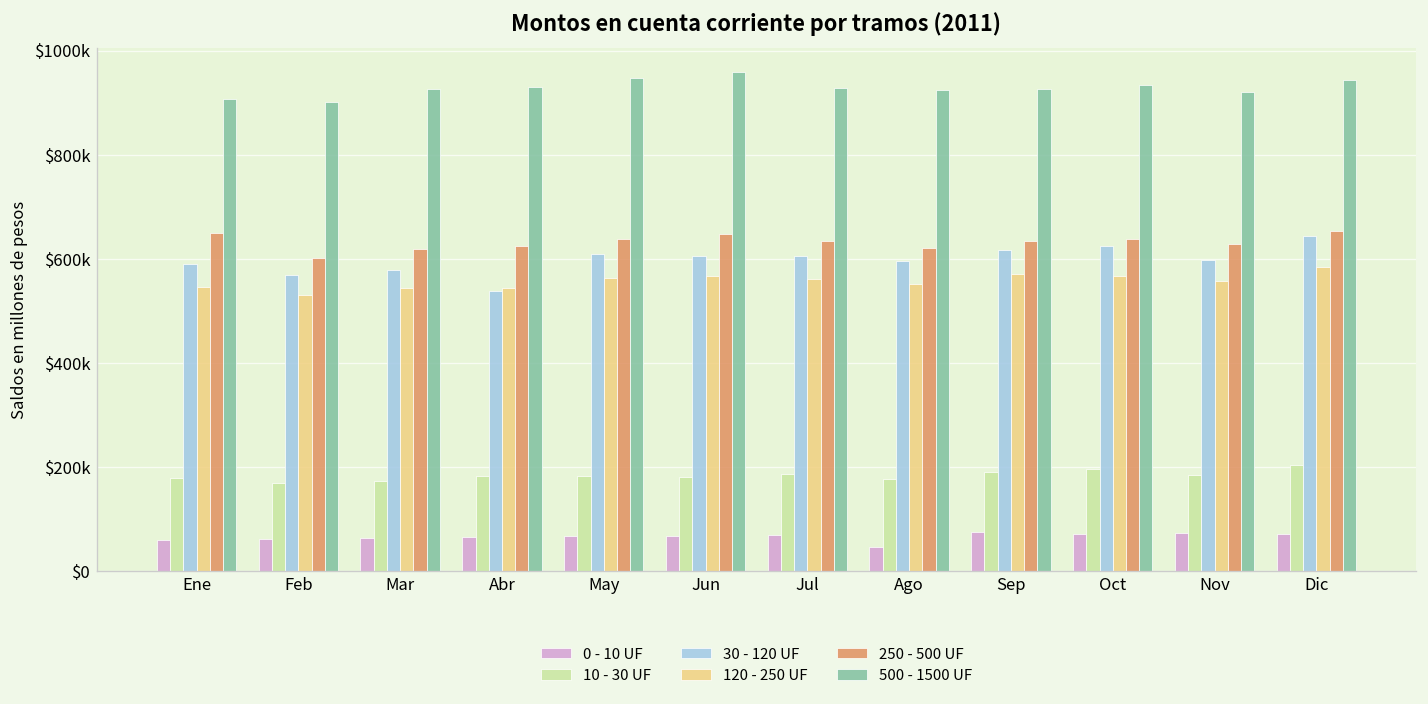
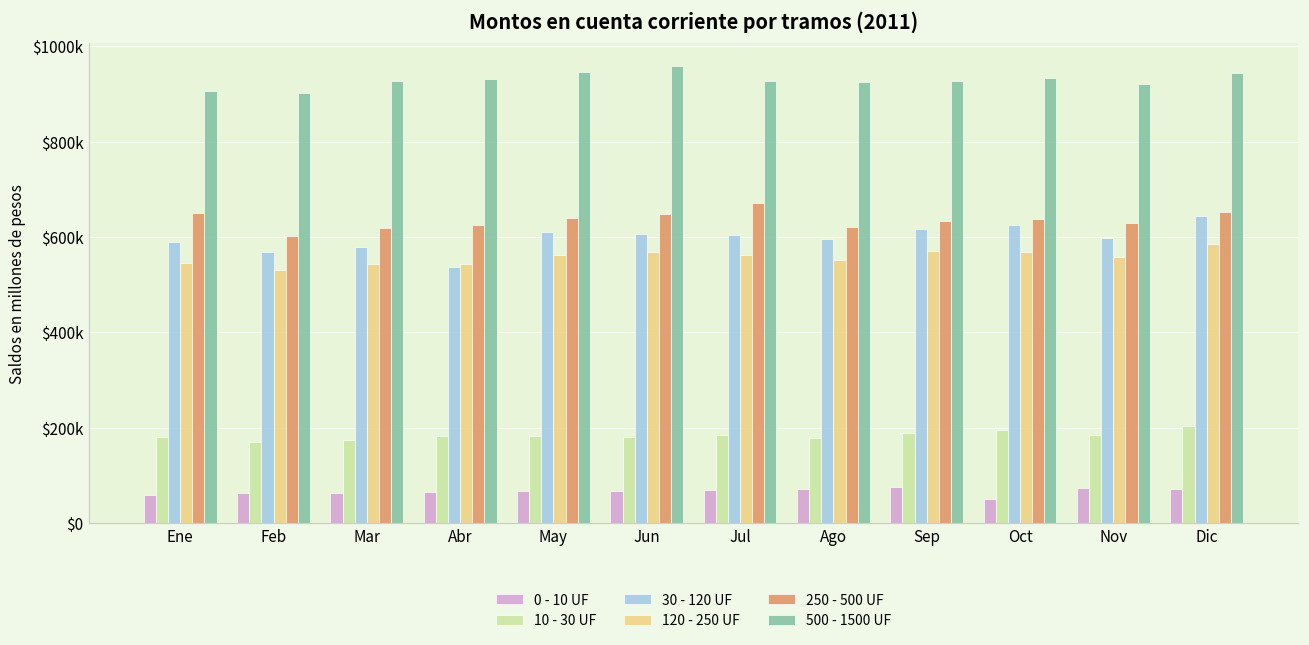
250 - 500 UF, Jul: $630000 -> $670000
0 - 10 UF, Ago: $50000 -> $70000
0 - 10 UF, Oct: $70000 -> $50000
